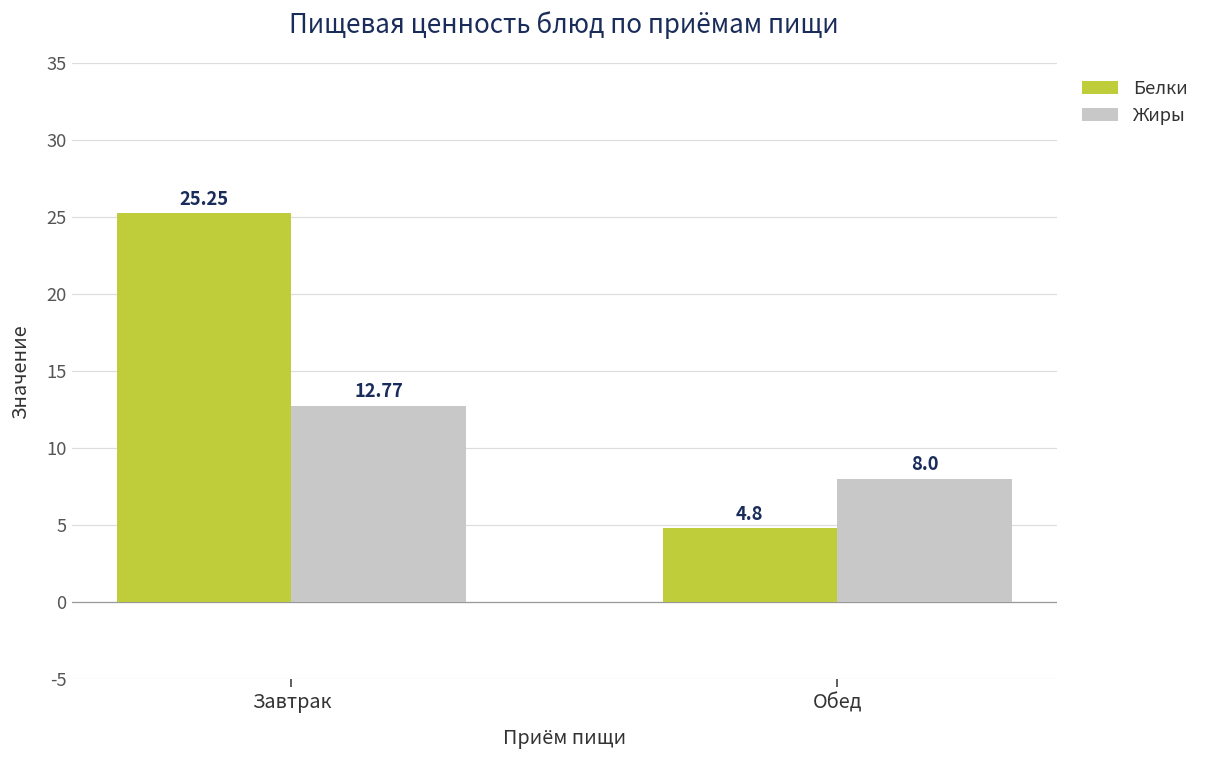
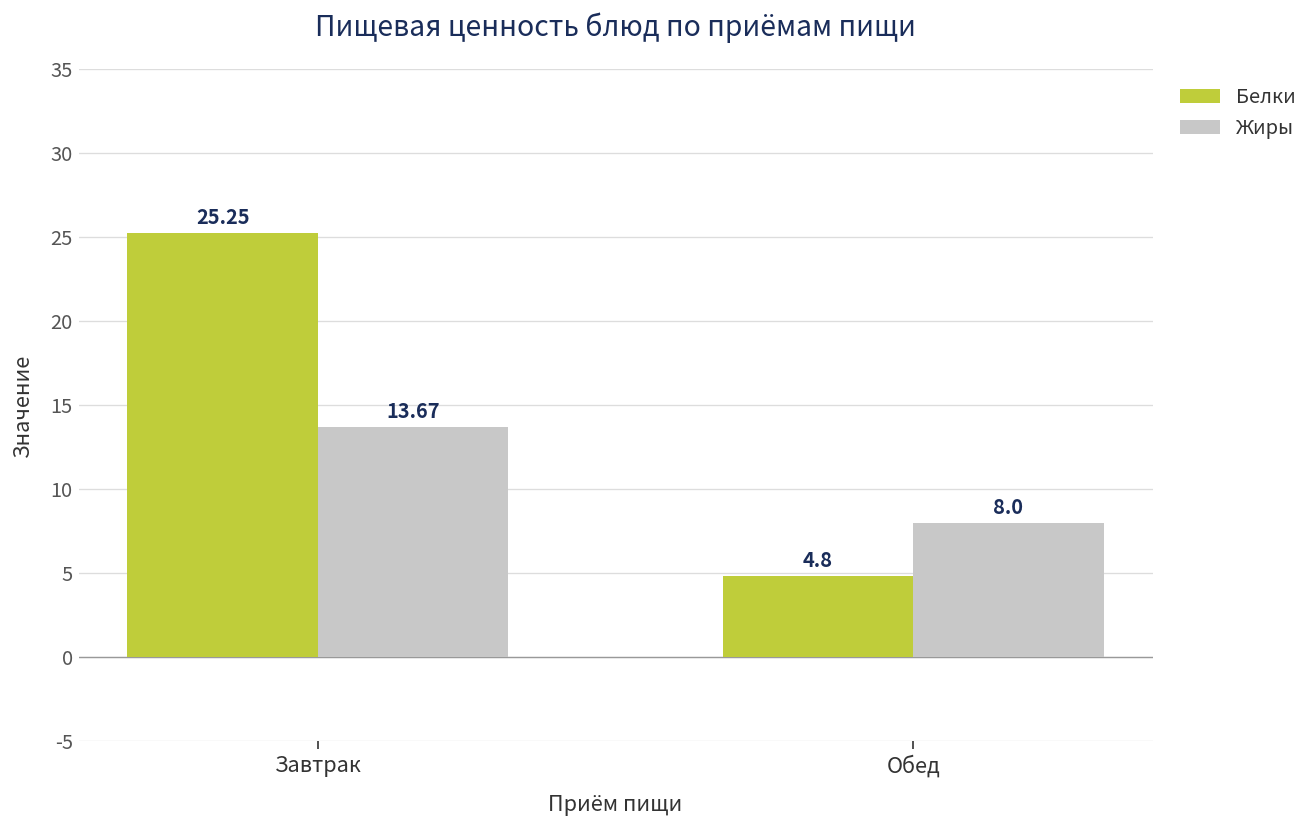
Жиры, Завтрак: 12.77 -> 13.67
